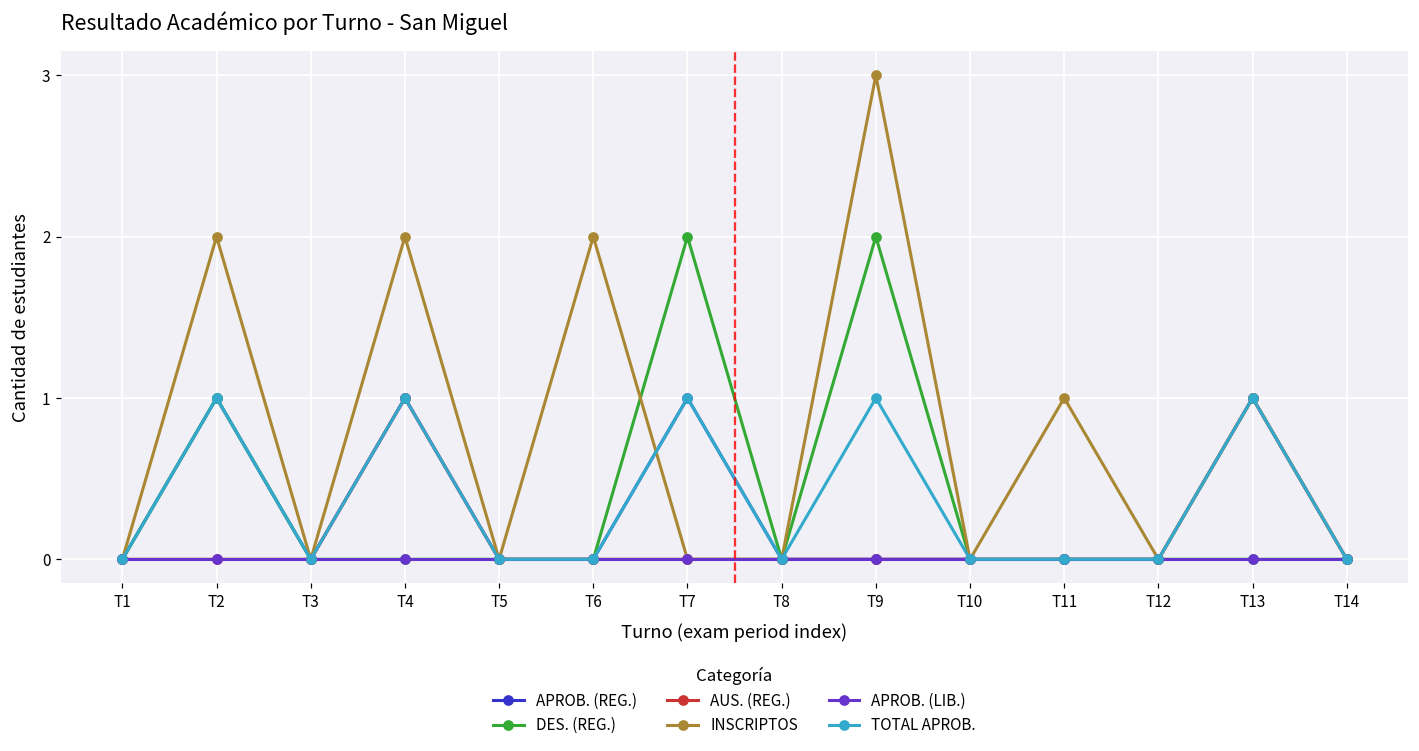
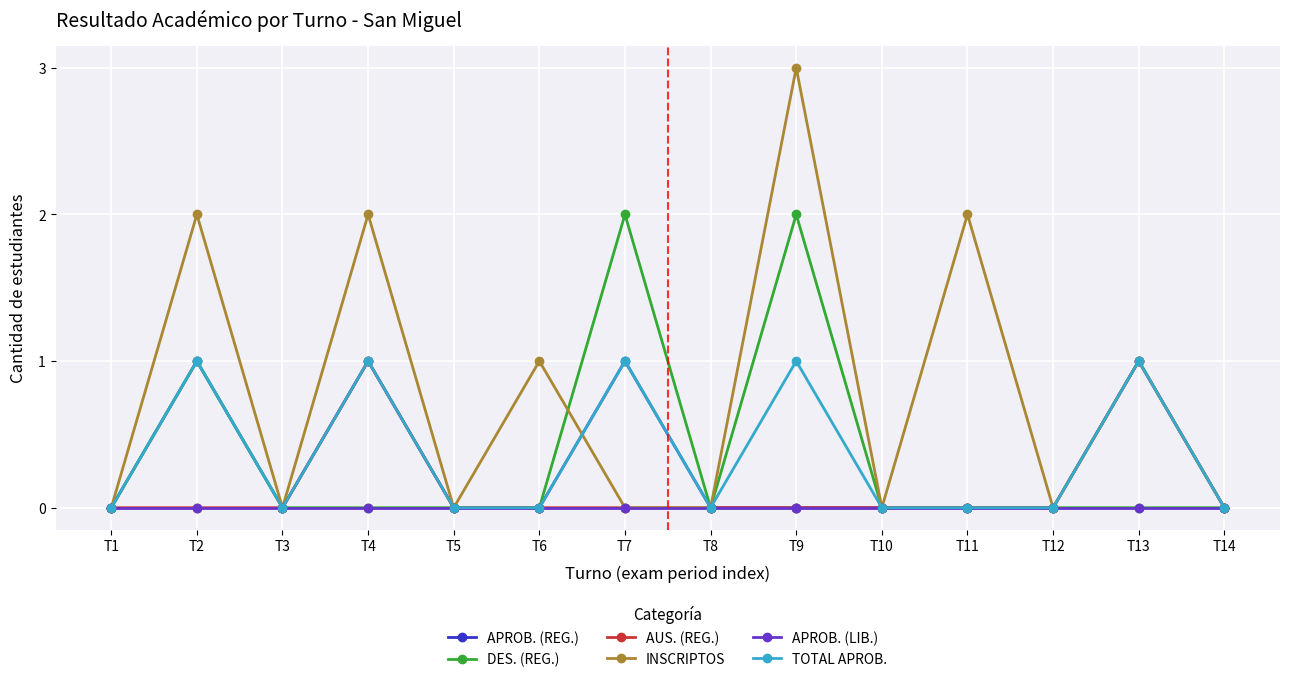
INSCRIPTOS, T6: 2 -> 1
INSCRIPTOS, T11: 1 -> 2
